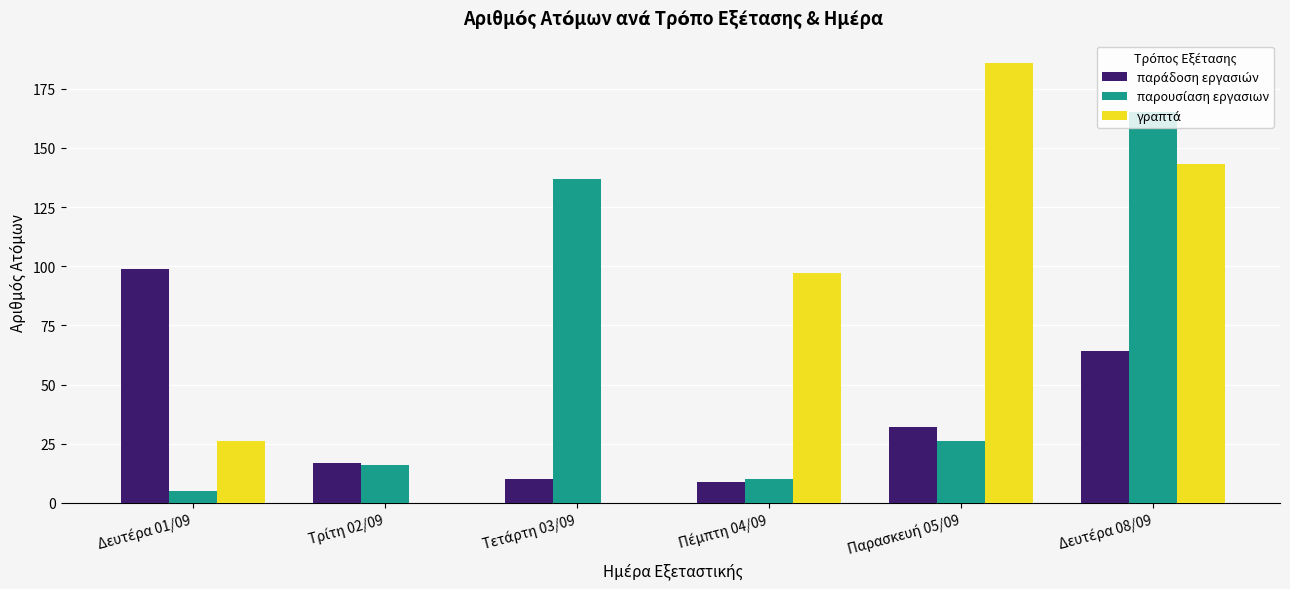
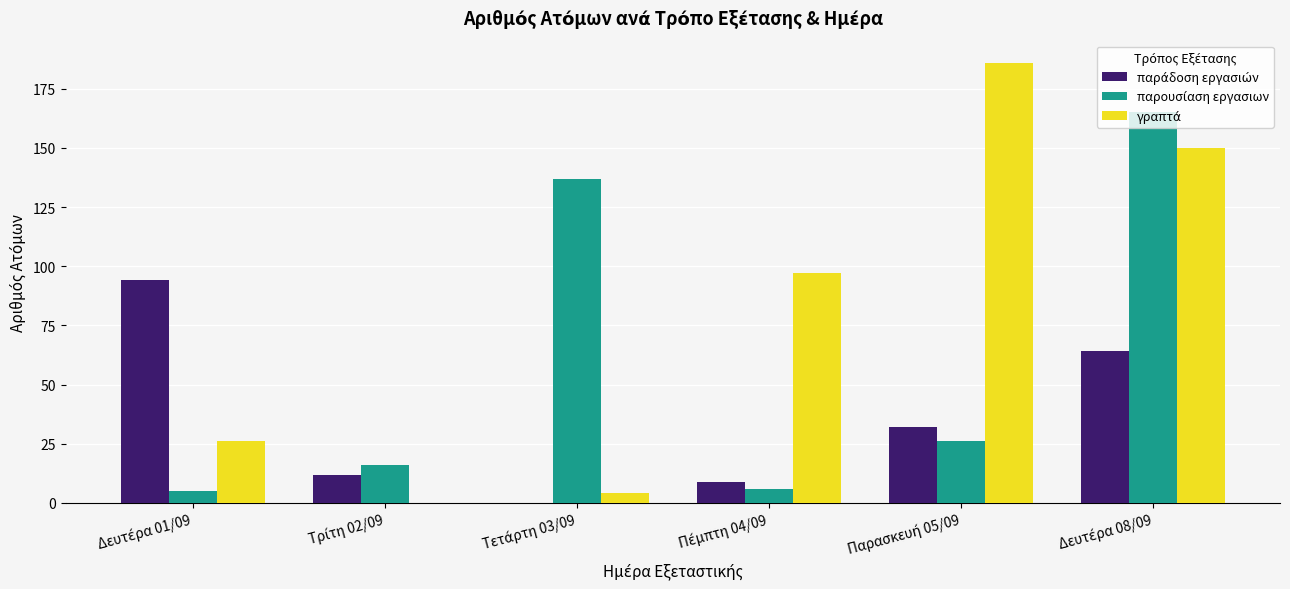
παράδοση εργασιών, Δευτέρα 01/09: 99 -> 94
παράδοση εργασιών, Τρίτη 02/09: 17 -> 12
παράδοση εργασιών, Τετάρτη 03/09: 10 -> 0
γραπτά, Τετάρτη 03/09: 0 -> 4
παρουσίαση εργασιων, Πέμπτη 04/09: 10 -> 6
γραπτά, Δευτέρα 08/09: 143 -> 150
